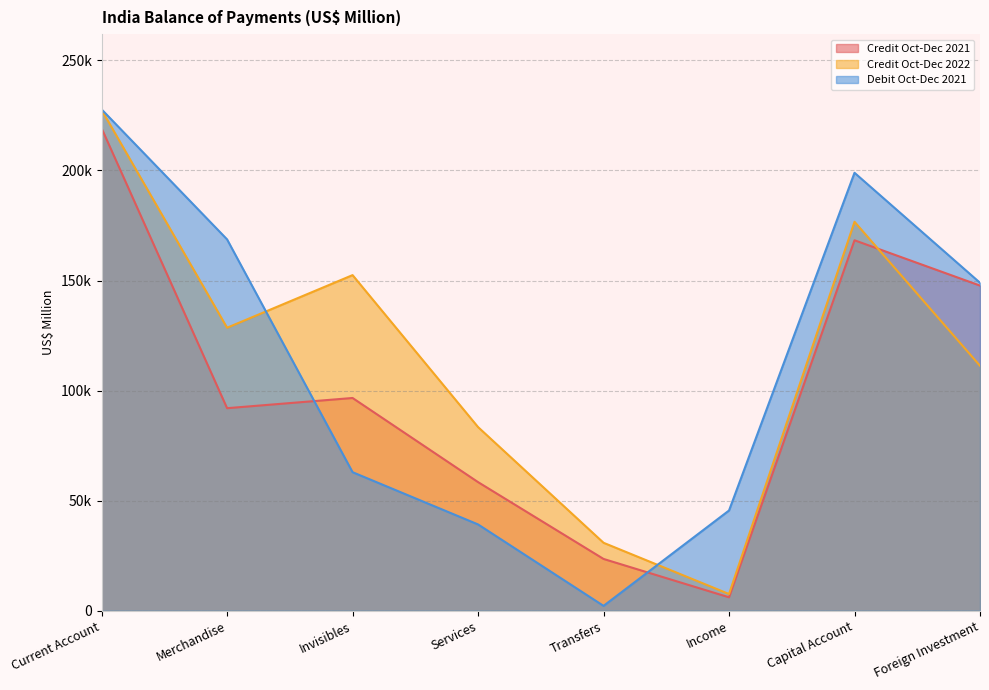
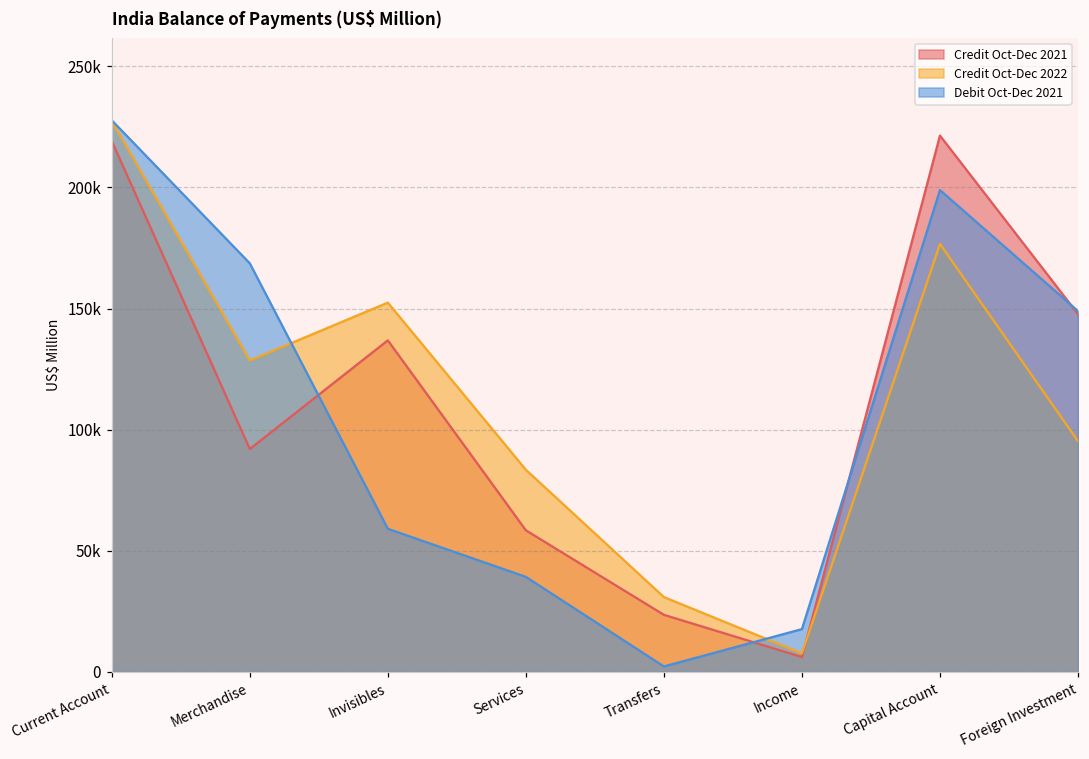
Credit Oct-Dec 2021, Invisibles: 97000 -> 137000
Debit Oct-Dec 2021, Invisibles: 63000 -> 59000
Debit Oct-Dec 2021, Income: 46000 -> 18000
Credit Oct-Dec 2021, Capital Account: 168000 -> 221000
Credit Oct-Dec 2022, Foreign Investment: 111000 -> 95000
